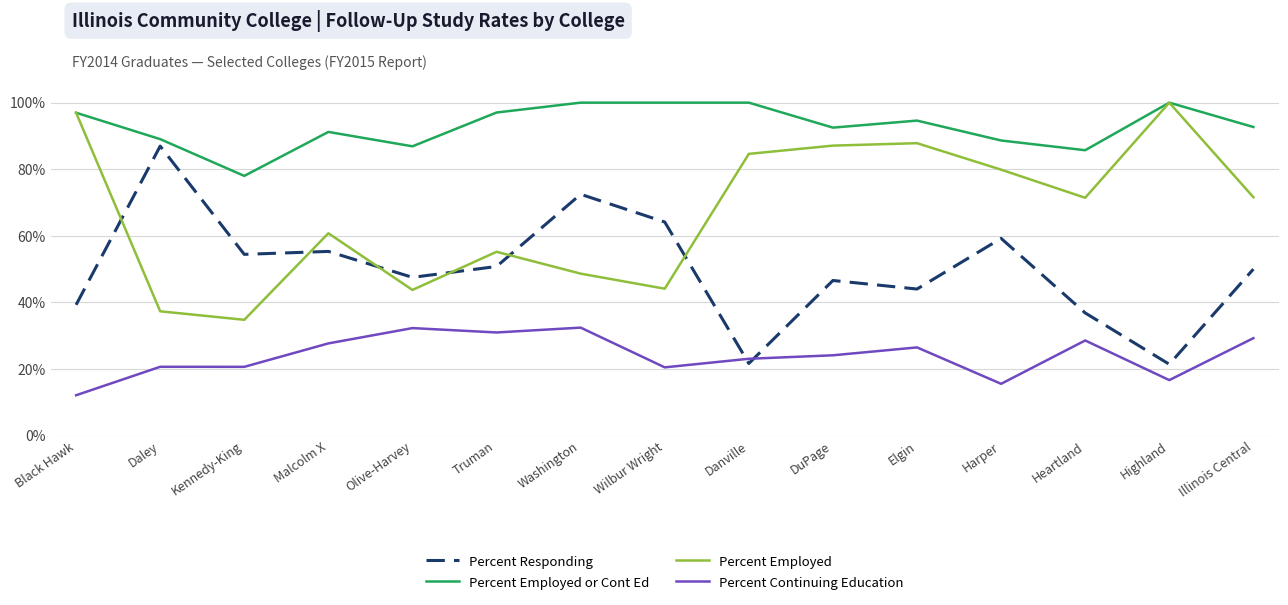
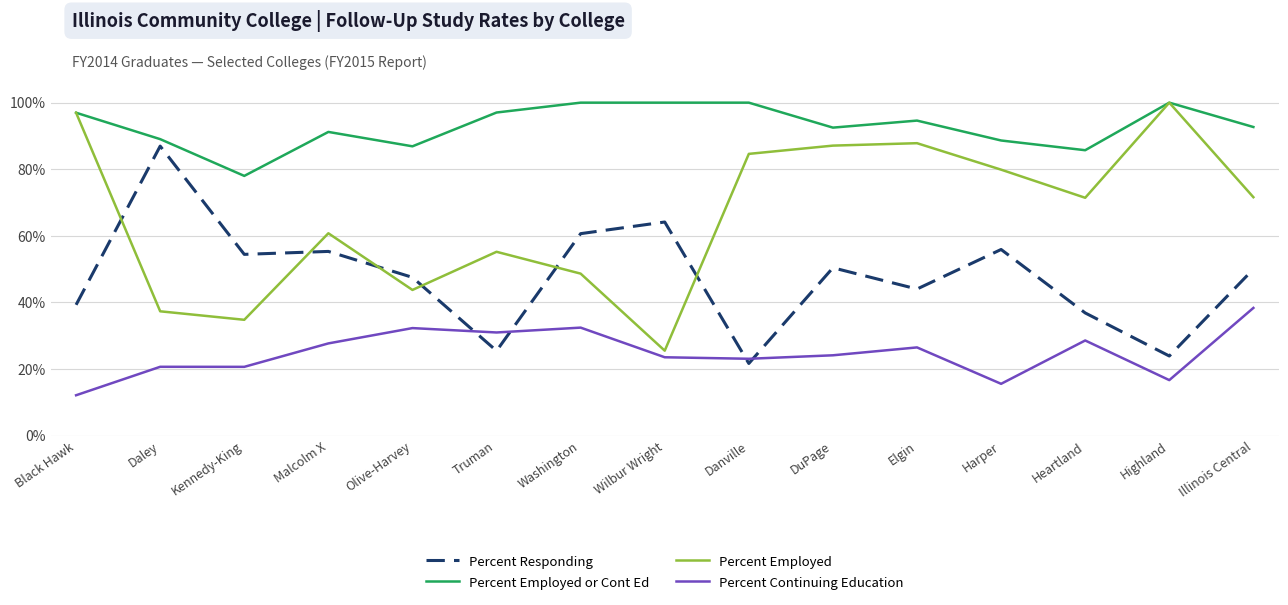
Percent Responding, Truman: 51% -> 25%
Percent Responding, Washington: 72% -> 61%
Percent Employed, Wilbur Wright: 44% -> 26%
Percent Continuing Education, Wilbur Wright: 20% -> 24%
Percent Responding, DuPage: 47% -> 50%
Percent Responding, Harper: 59% -> 56%
Percent Responding, Highland: 21% -> 24%
Percent Continuing Education, Illinois Central: 29% -> 38%
